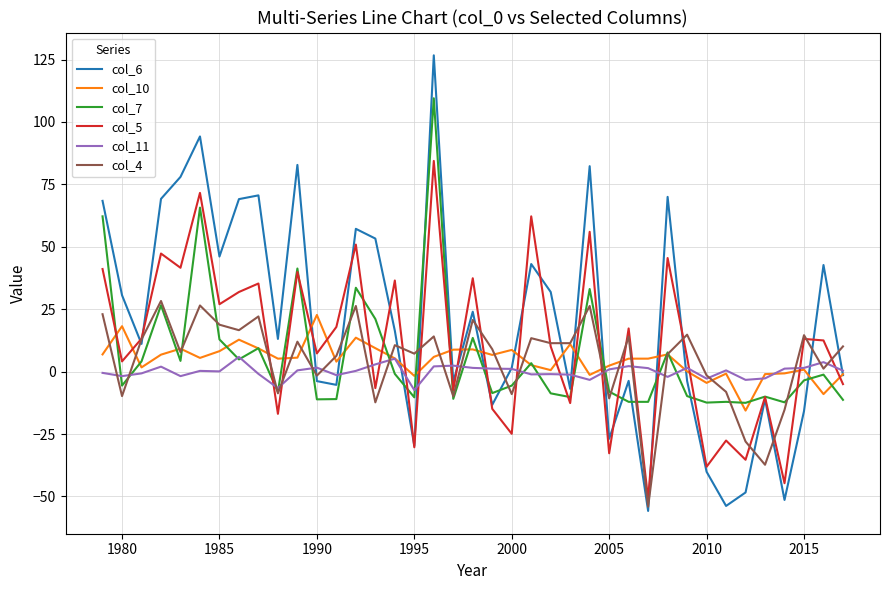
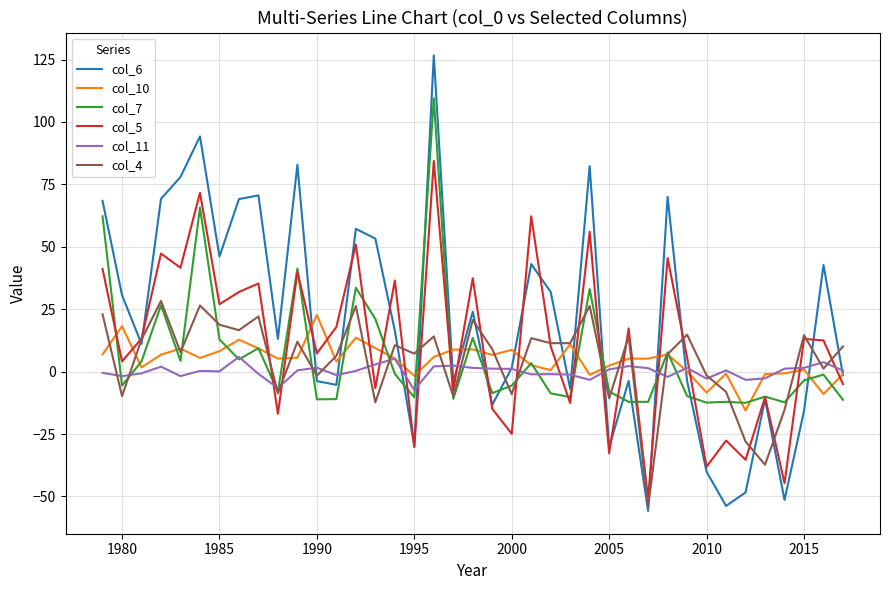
col_6, 2005: -27 -> -30
col_10, 2010: -5 -> -8
